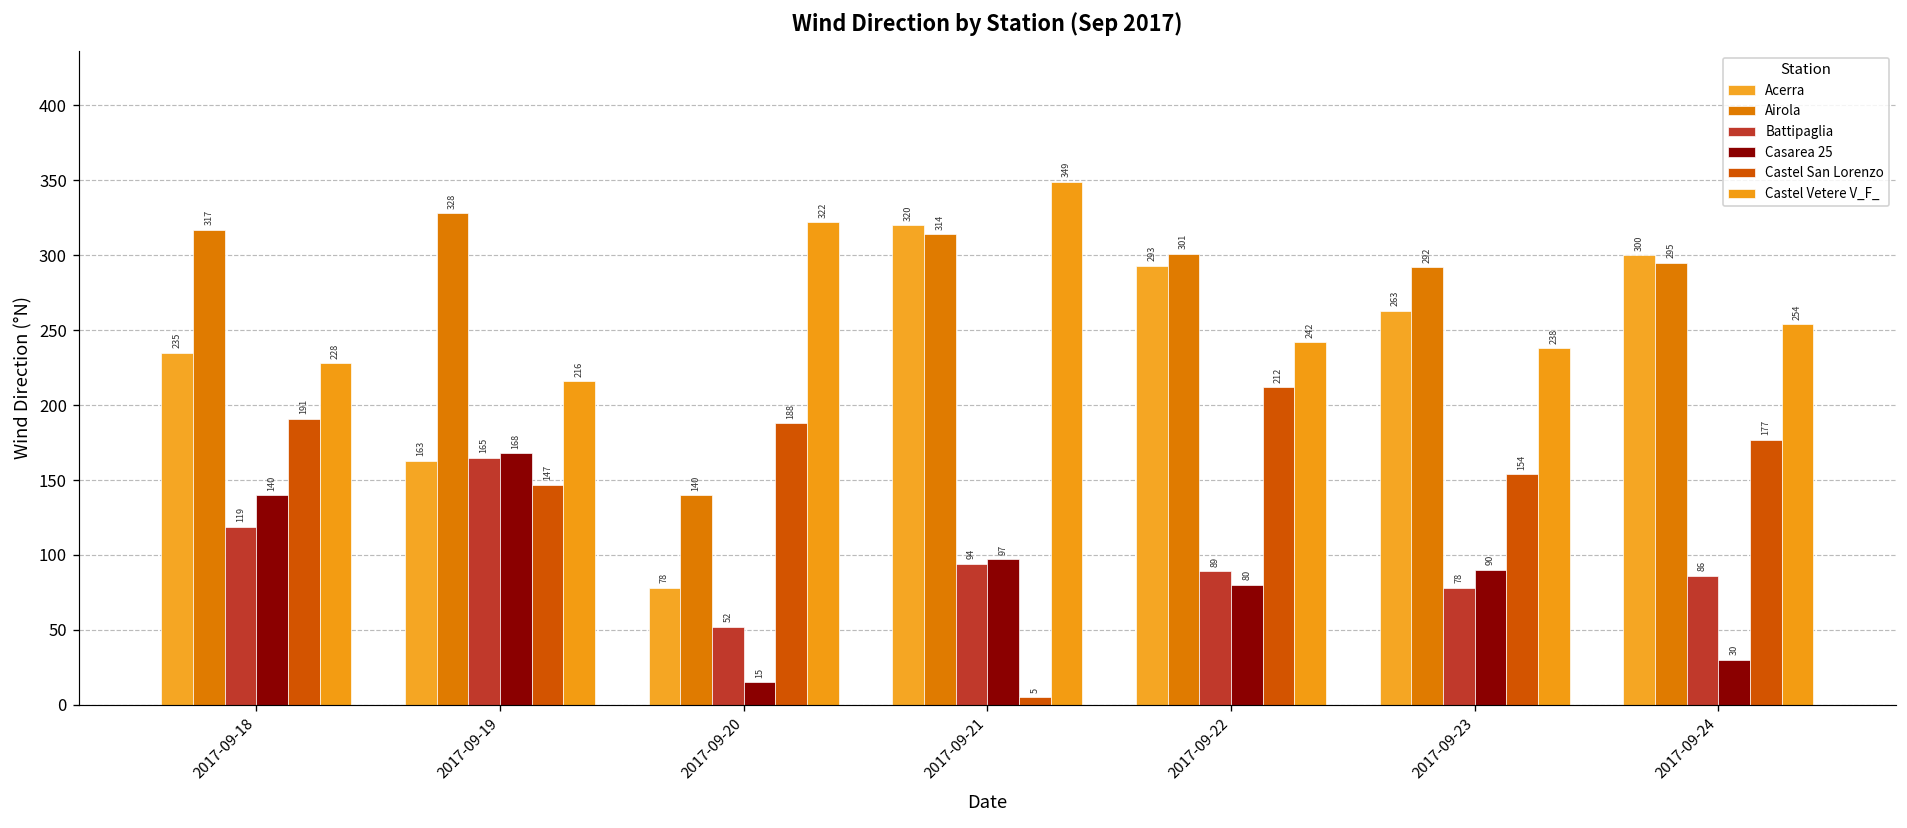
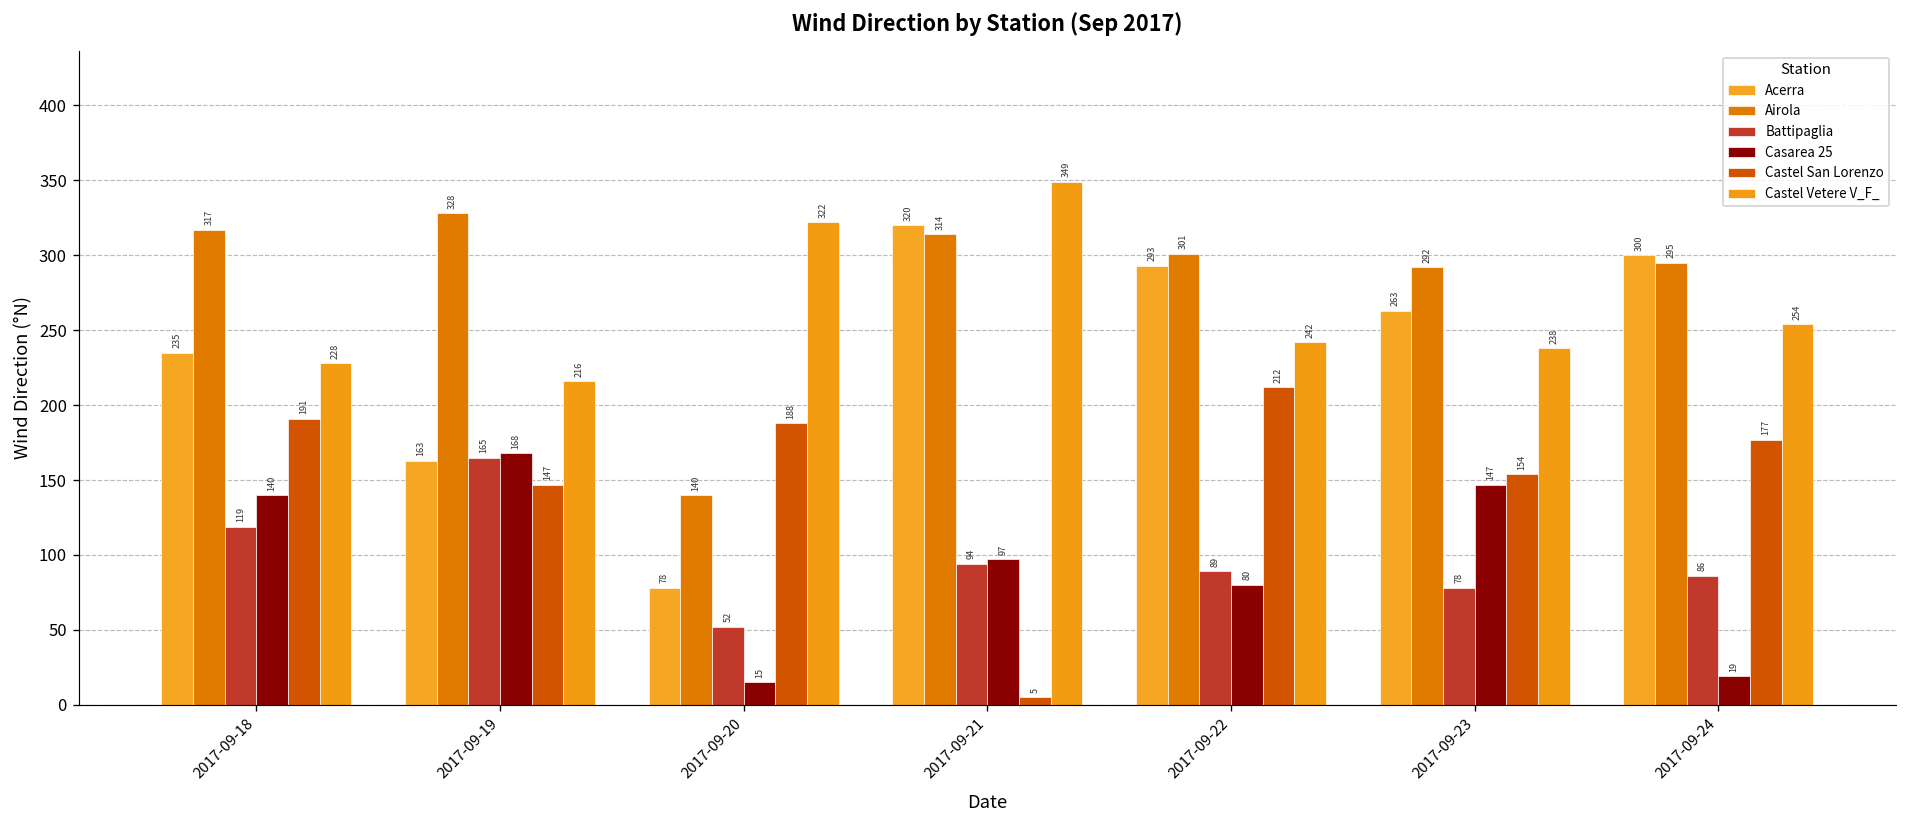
Casarea 25, 2017-09-23: 90 -> 147
Casarea 25, 2017-09-24: 30 -> 19
